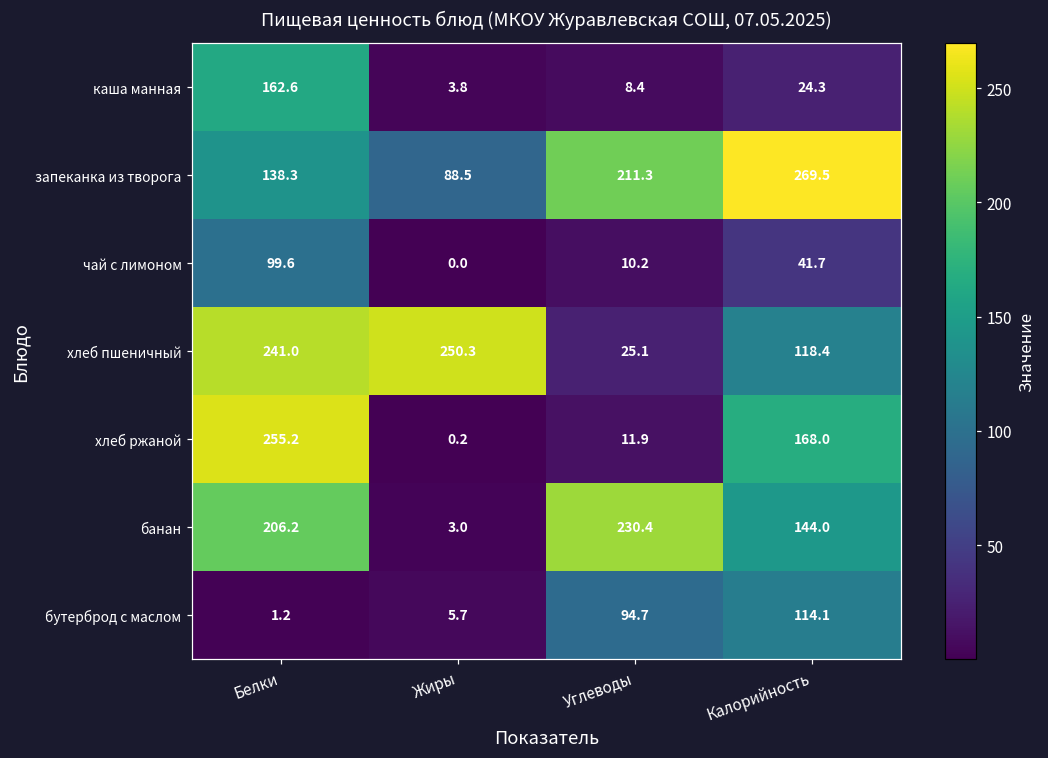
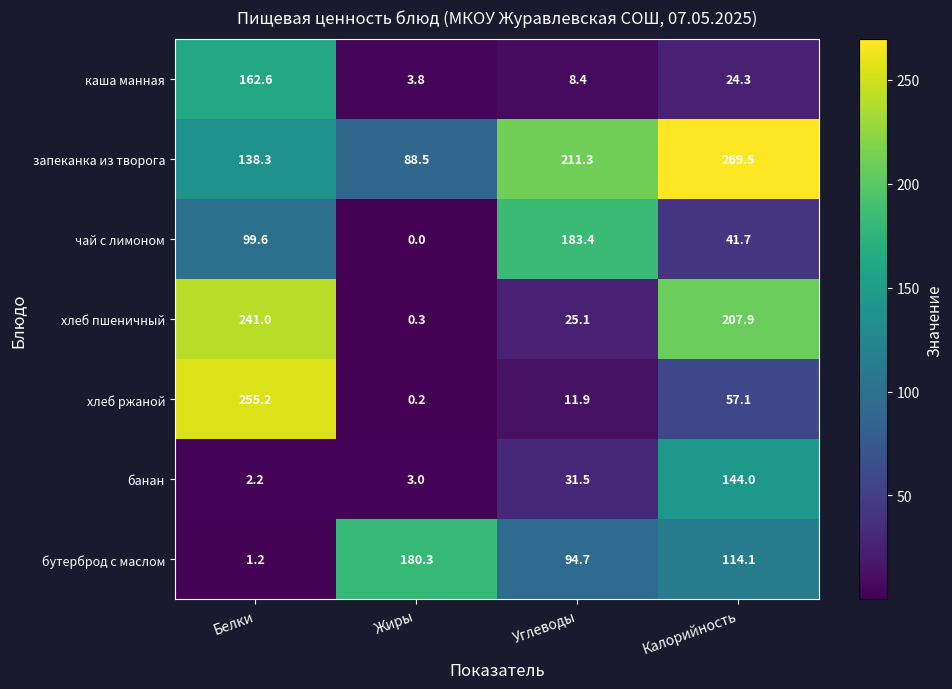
чай с лимоном, Углеводы: 10.2 -> 183.4
хлеб пшеничный, Жиры: 250.3 -> 0.3
хлеб пшеничный, Калорийность: 118.4 -> 207.9
хлеб ржаной, Калорийность: 168.0 -> 57.1
банан, Белки: 206.2 -> 2.2
банан, Углеводы: 230.4 -> 31.5
бутерброд с маслом, Жиры: 5.7 -> 180.3
